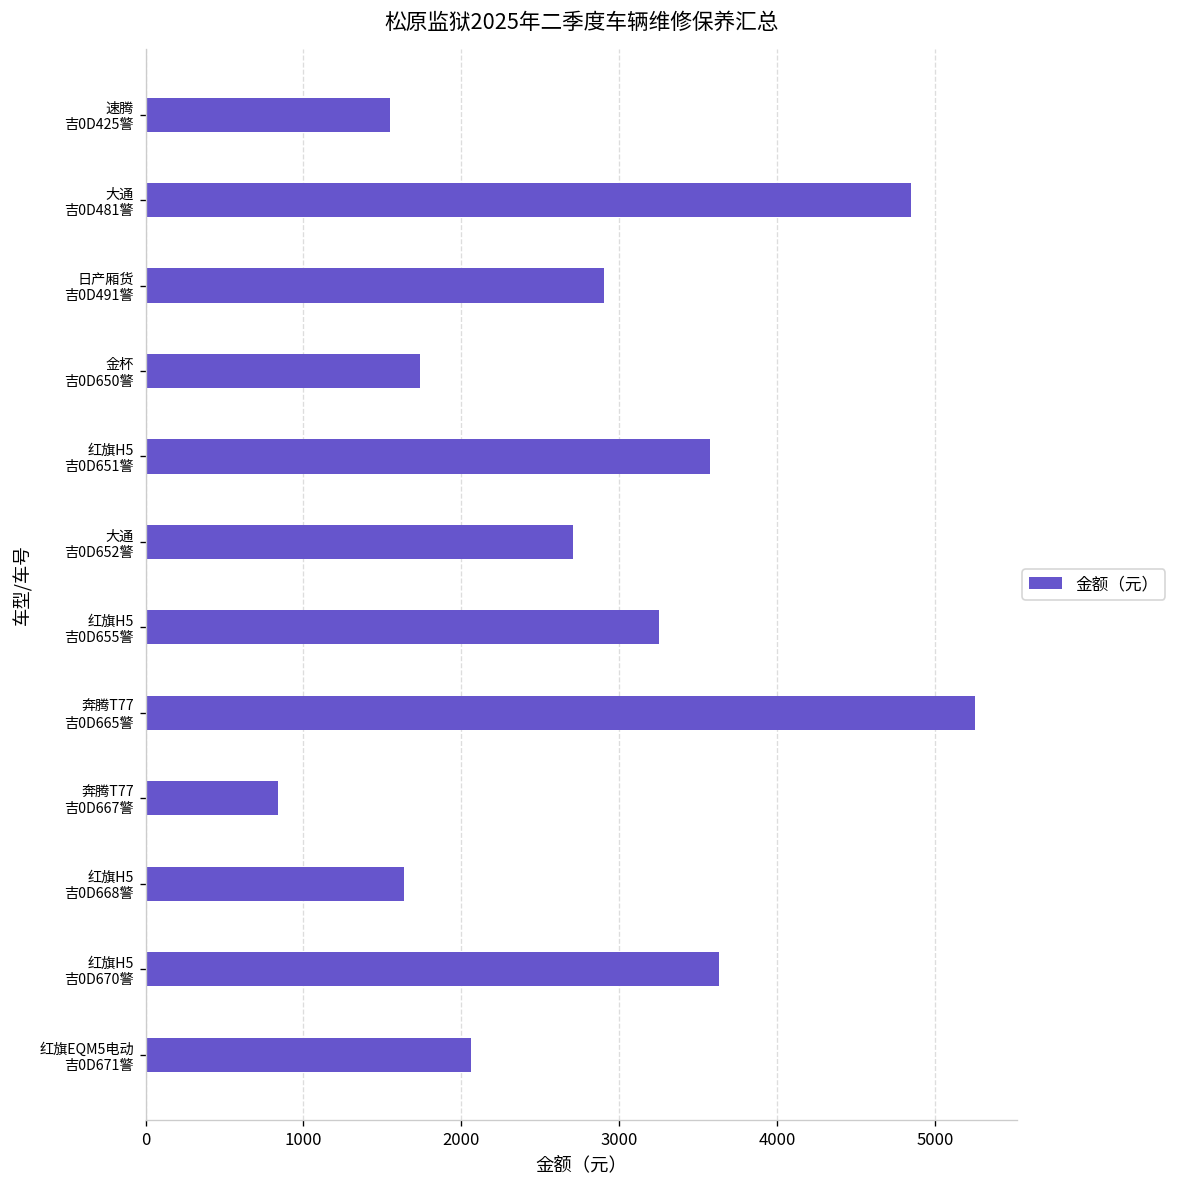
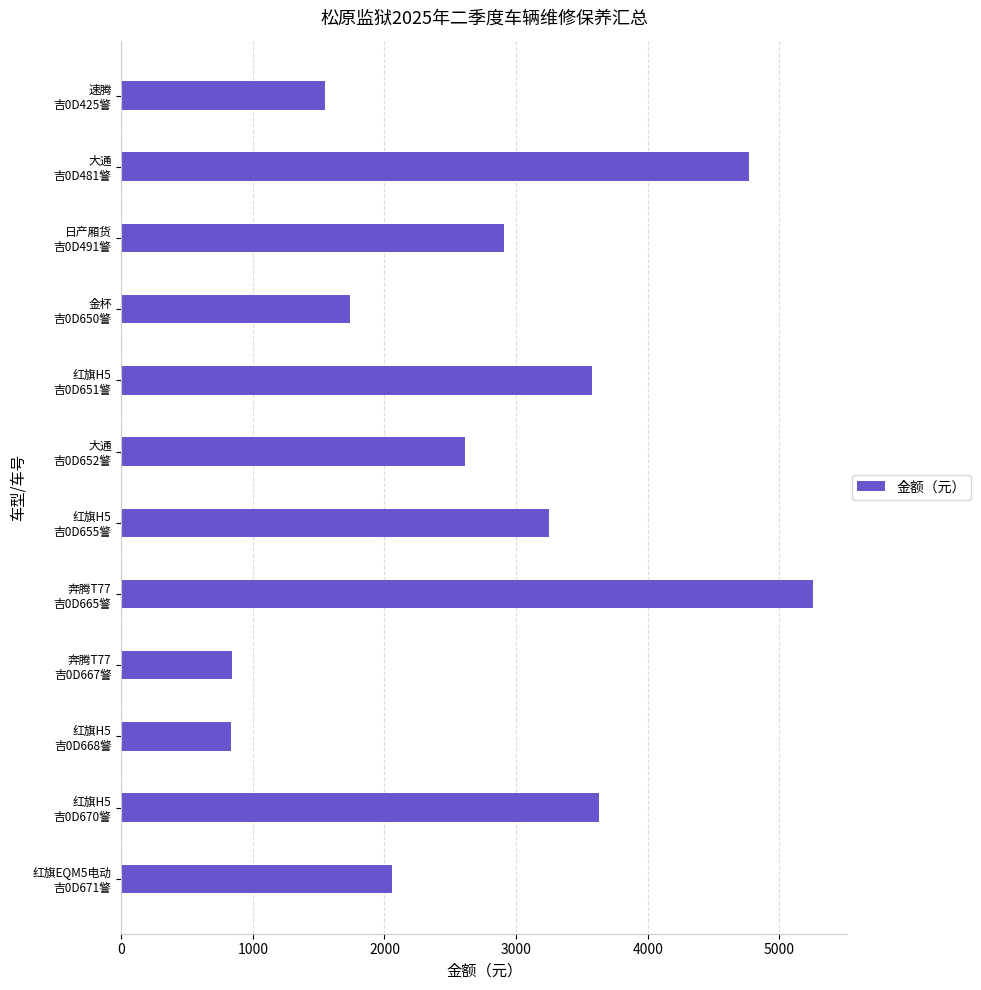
大通 吉0D481警: 4850 -> 4770
大通 吉0D652警: 2710 -> 2620
红旗H5 吉0D668警: 1630 -> 830
